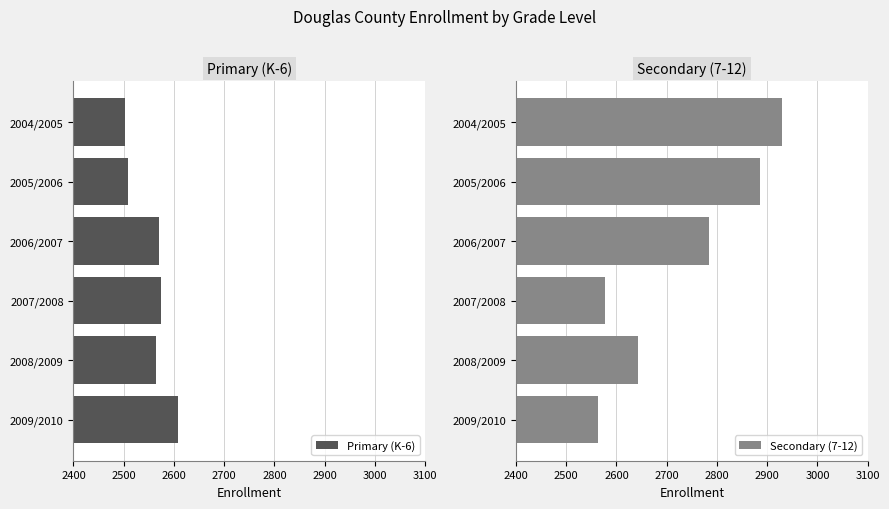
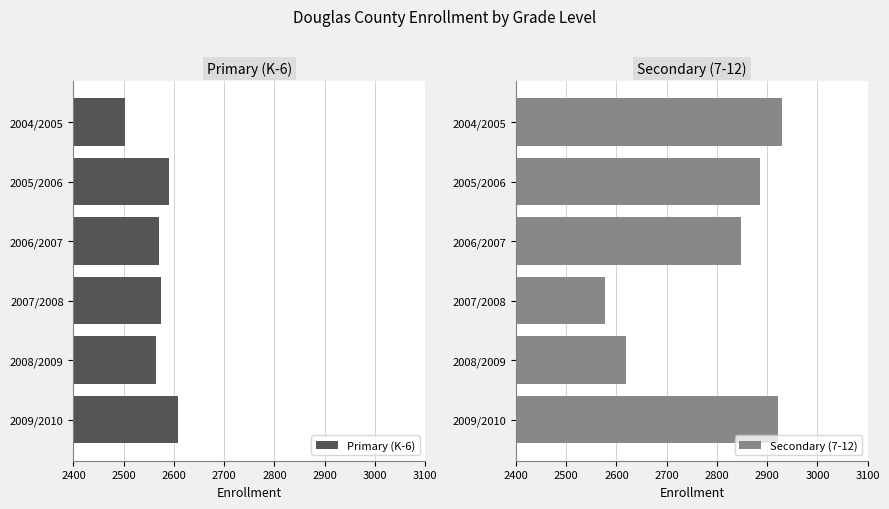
Primary (K-6), 2005/2006: 2510 -> 2590
Secondary (7-12), 2006/2007: 2790 -> 2850
Secondary (7-12), 2008/2009: 2640 -> 2620
Secondary (7-12), 2009/2010: 2560 -> 2920
